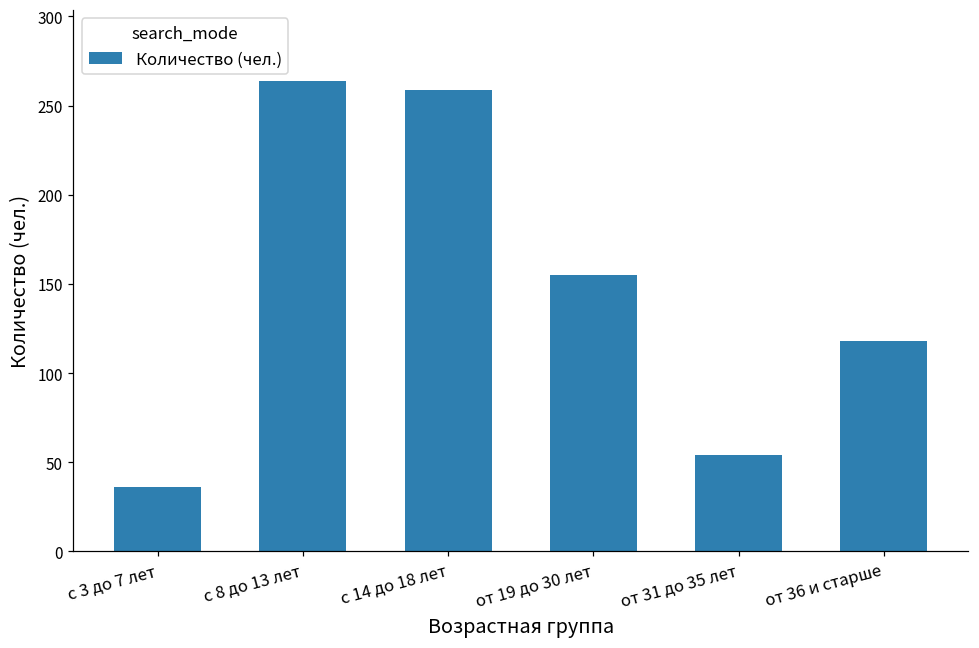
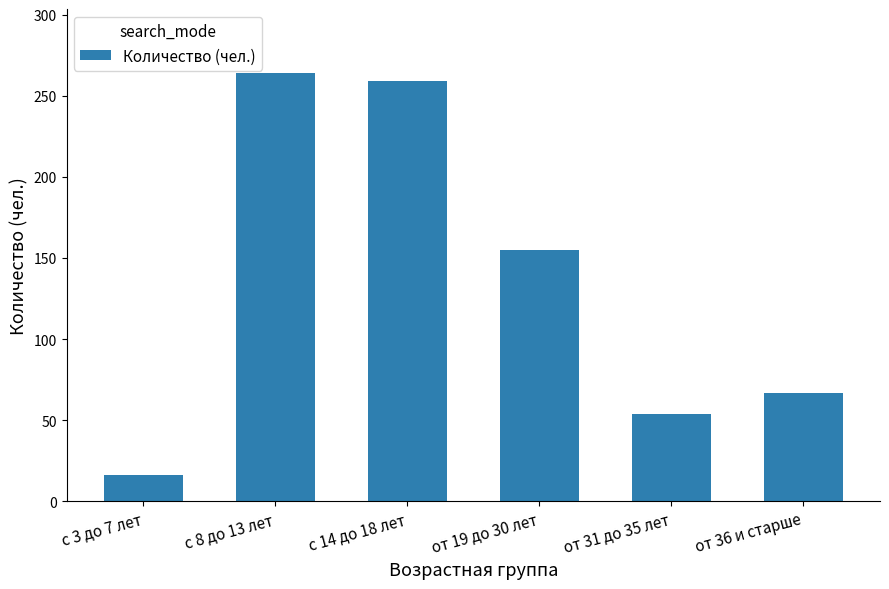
с 3 до 7 лет: 36 -> 16
от 36 и старше: 118 -> 67
